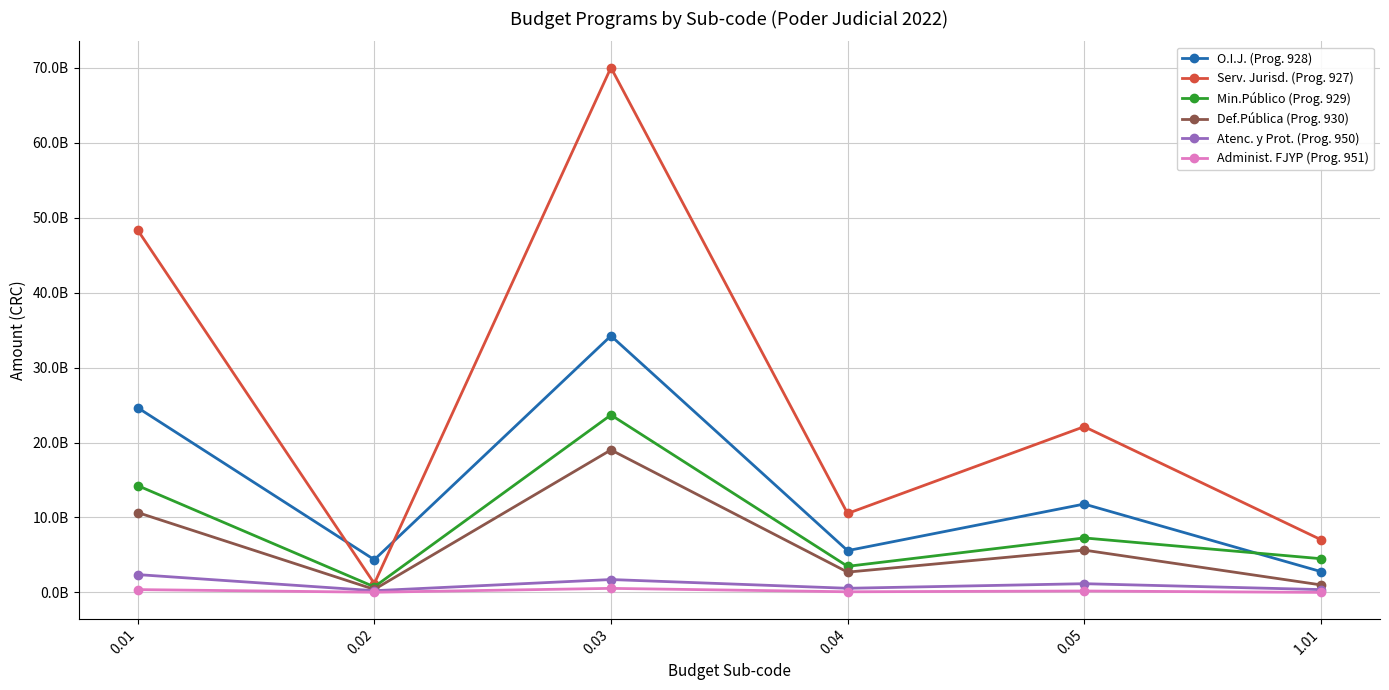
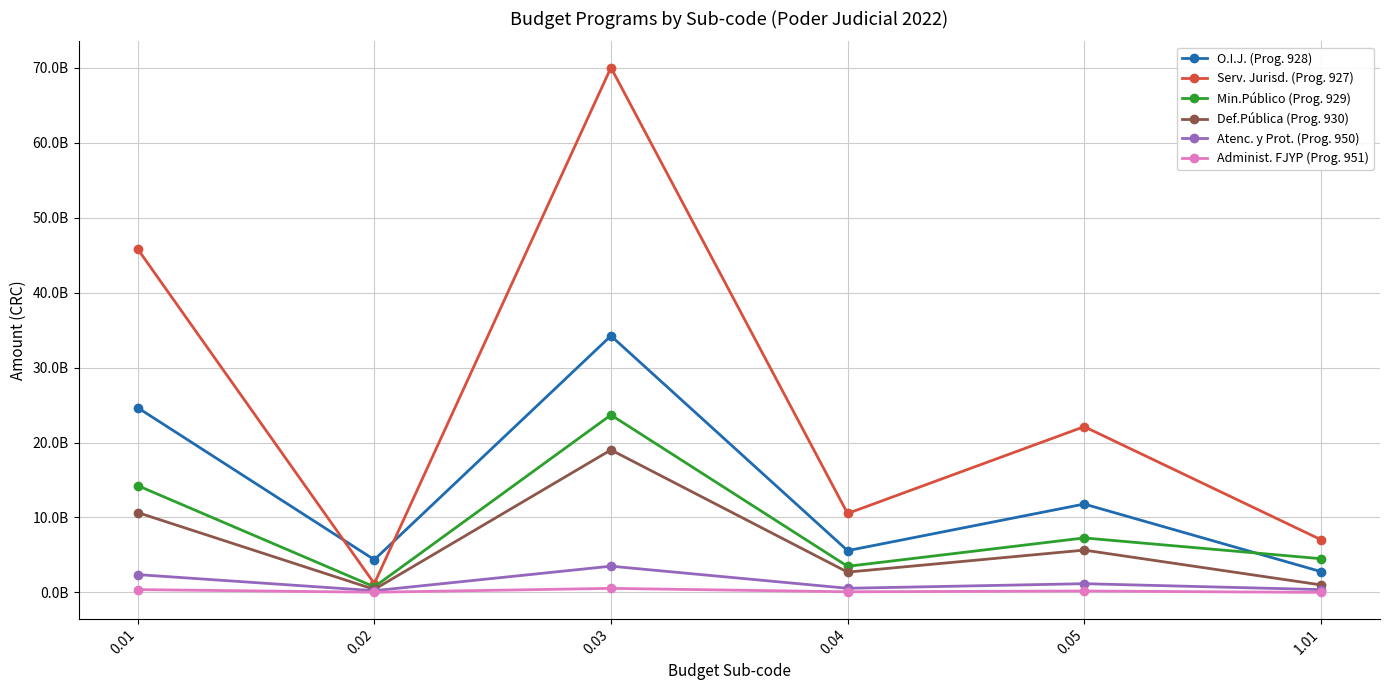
Serv. Jurisd. (Prog. 927), 0.01: 48000000000 -> 46000000000
Atenc. y Prot. (Prog. 950), 0.03: 2000000000 -> 3000000000
